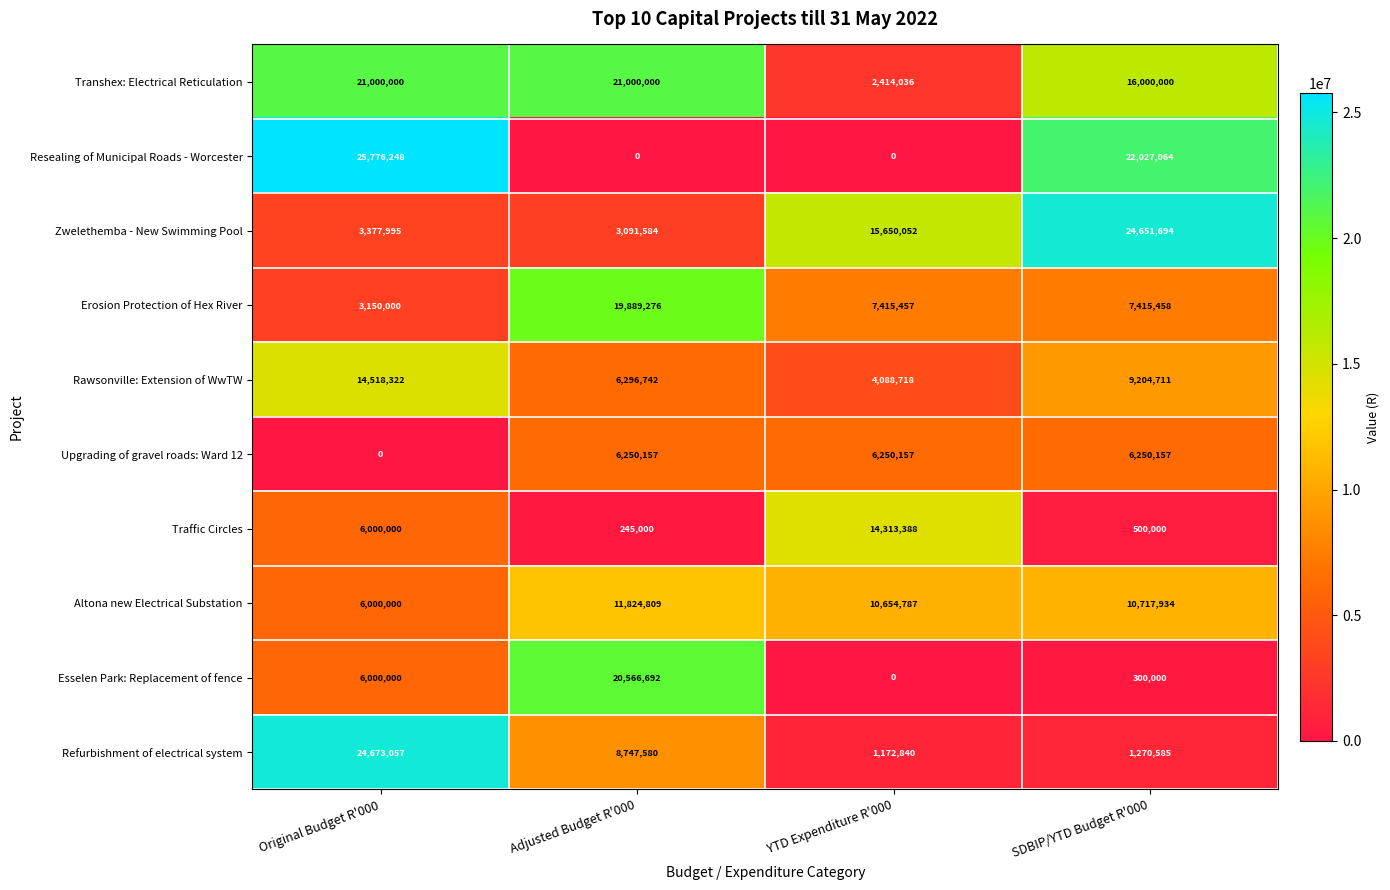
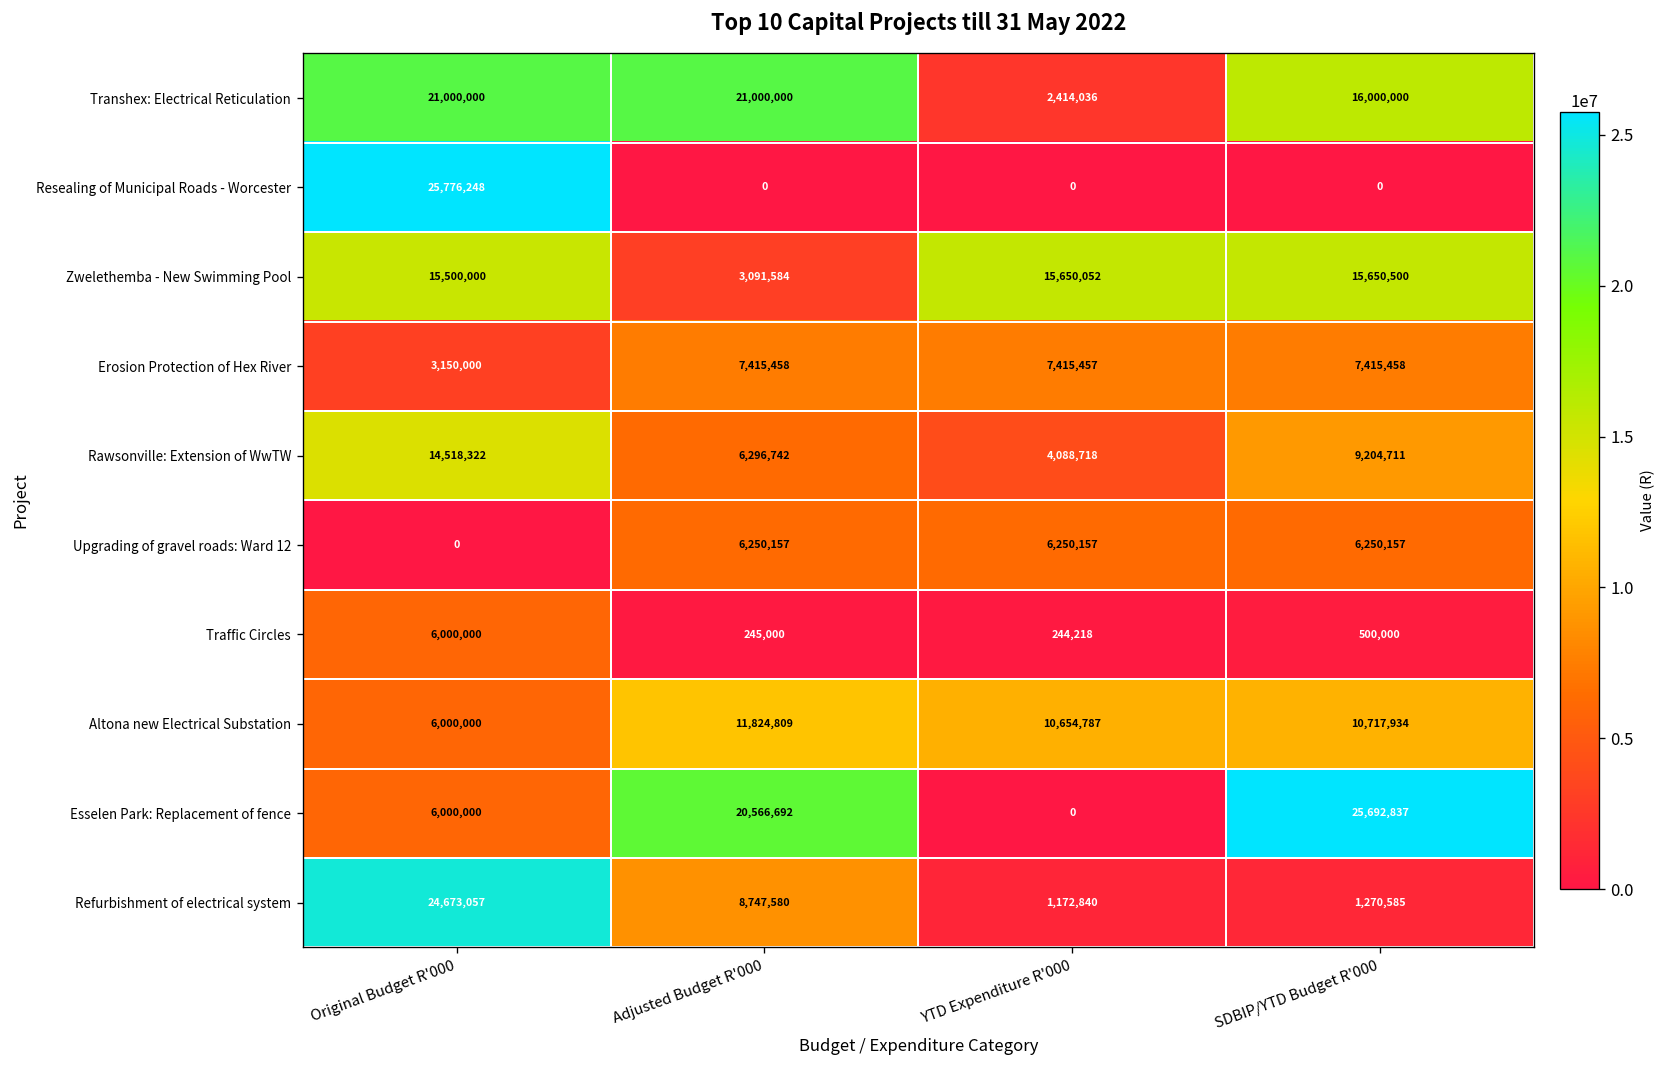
Resealing of Municipal Roads - Worcester, SDBIP/YTD Budget R'000: 22,027,064 -> 0
Zwelethemba - New Swimming Pool, Original Budget R'000: 3,377,995 -> 15,500,000
Zwelethemba - New Swimming Pool, SDBIP/YTD Budget R'000: 24,651,694 -> 15,650,500
Erosion Protection of Hex River, Adjusted Budget R'000: 19,889,276 -> 7,415,458
Traffic Circles, YTD Expenditure R'000: 14,313,388 -> 244,218
Esselen Park: Replacement of fence, SDBIP/YTD Budget R'000: 300,000 -> 25,692,837
